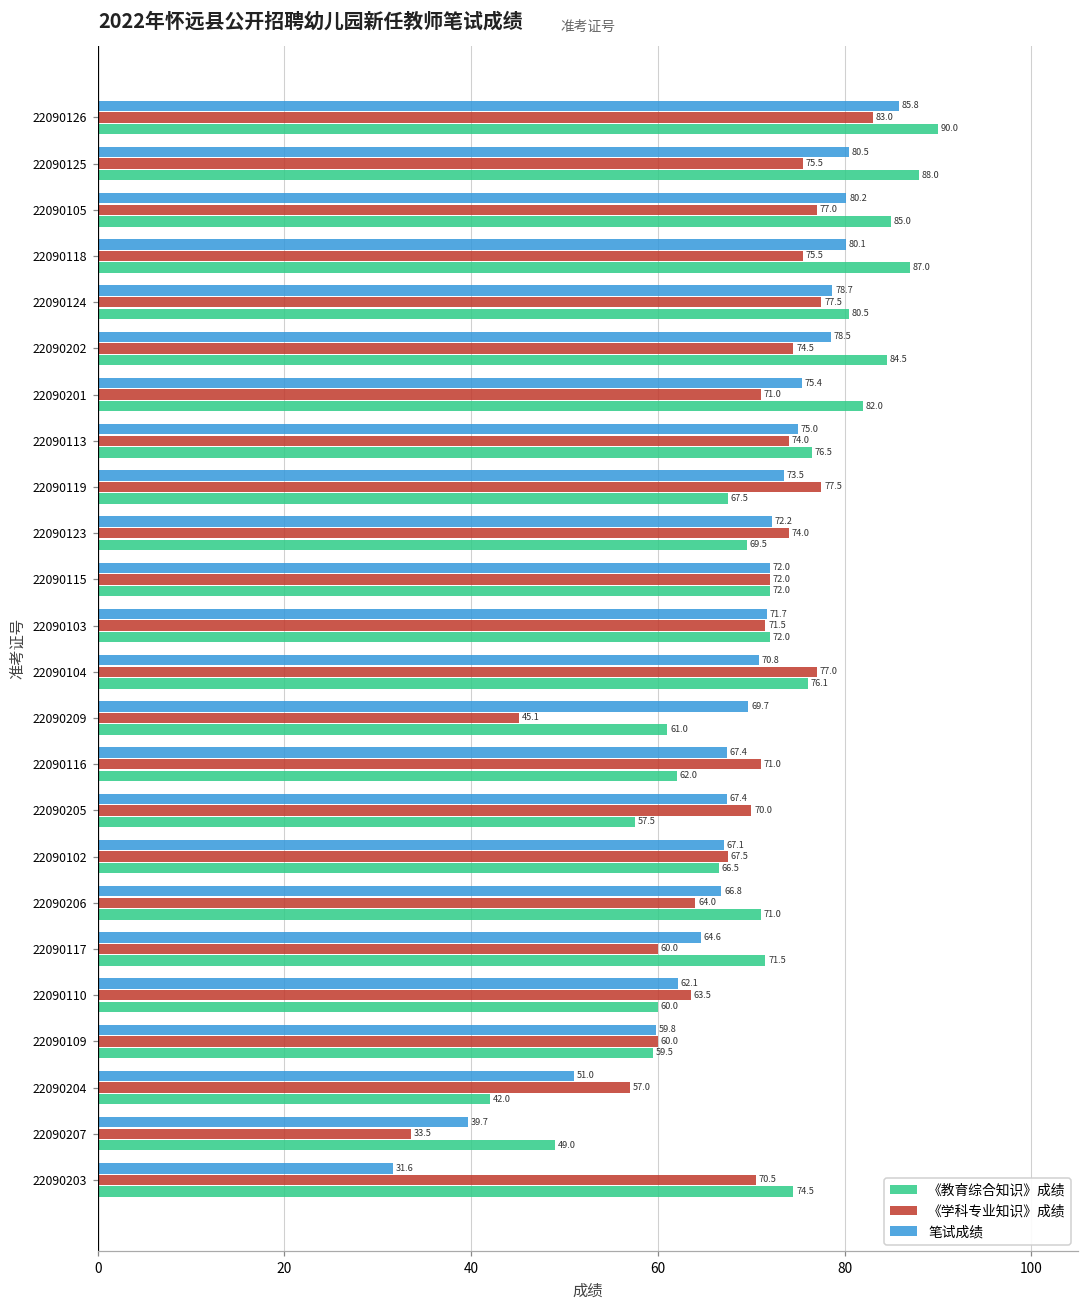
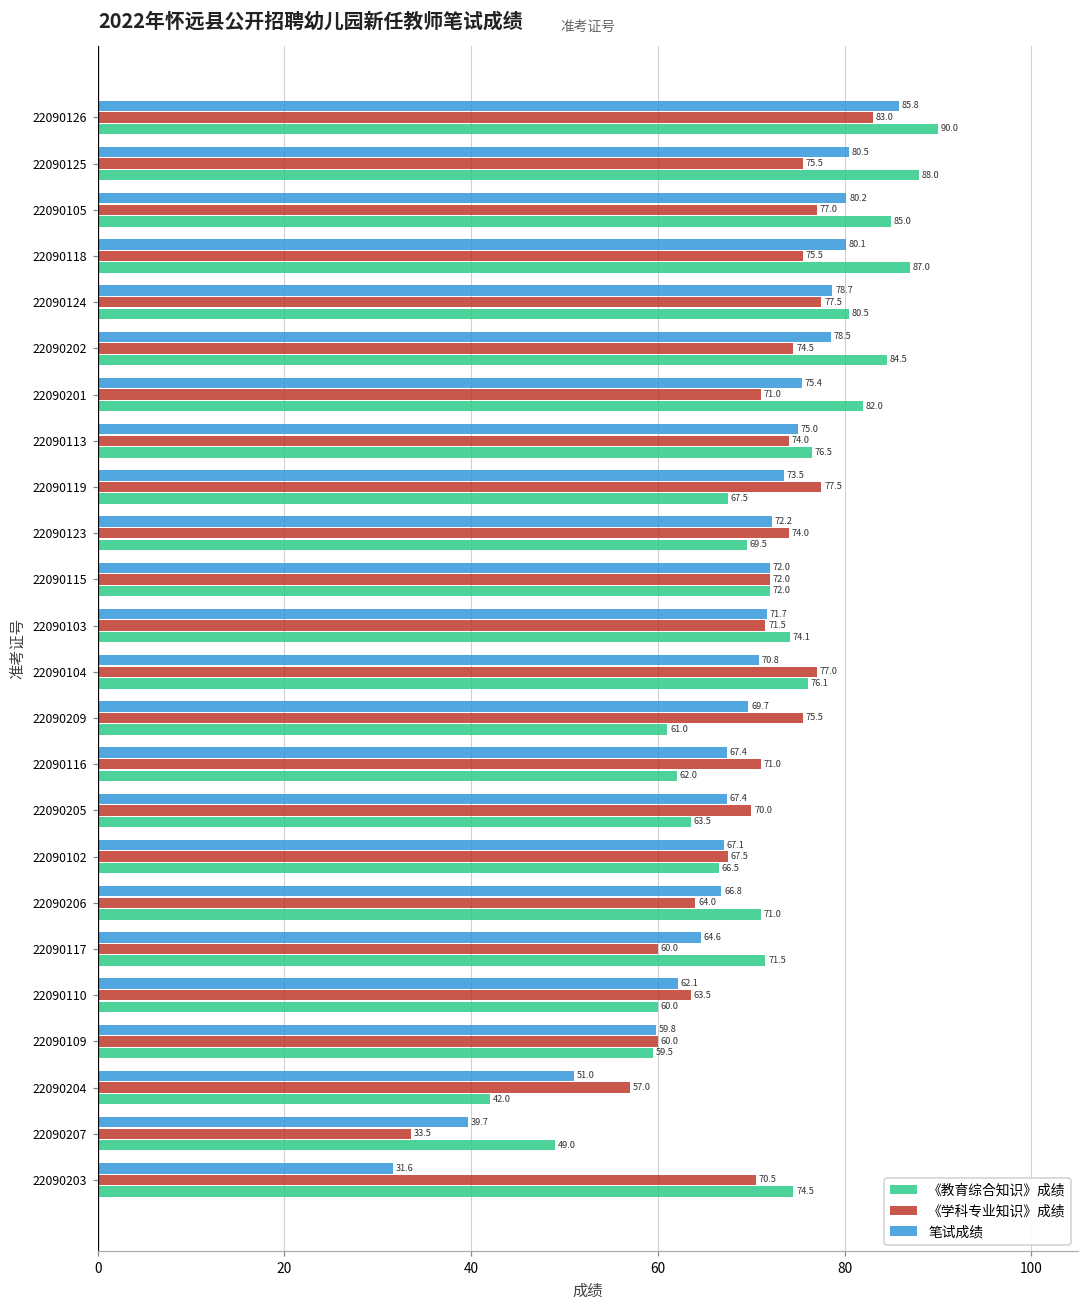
《教育综合知识》成绩, 22090103: 72.0 -> 74.1
《学科专业知识》成绩, 22090209: 45.1 -> 75.5
《教育综合知识》成绩, 22090205: 57.5 -> 63.5
